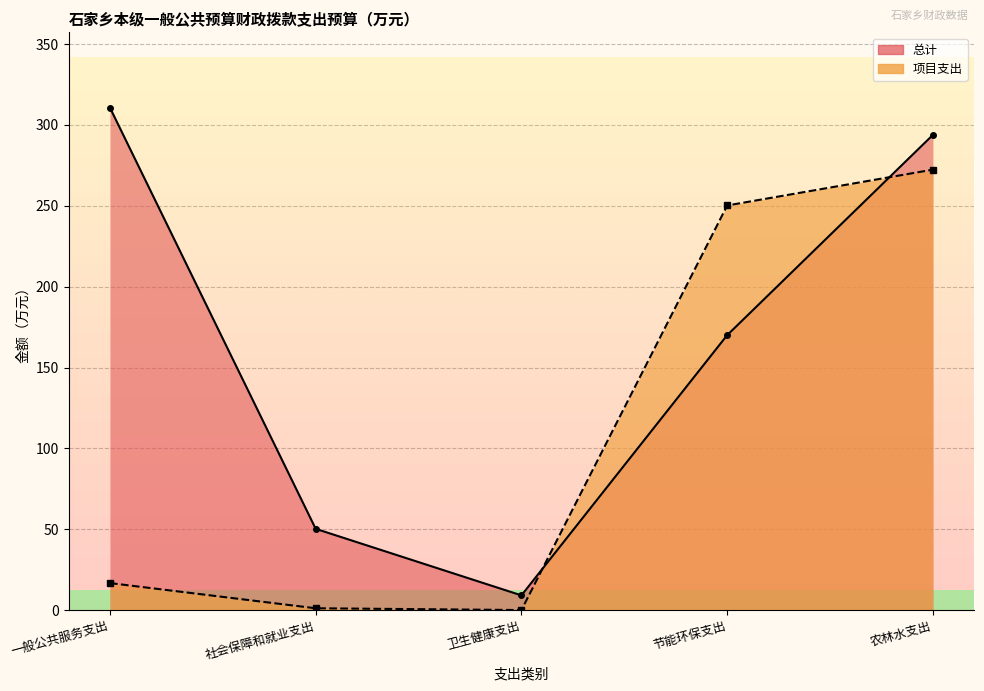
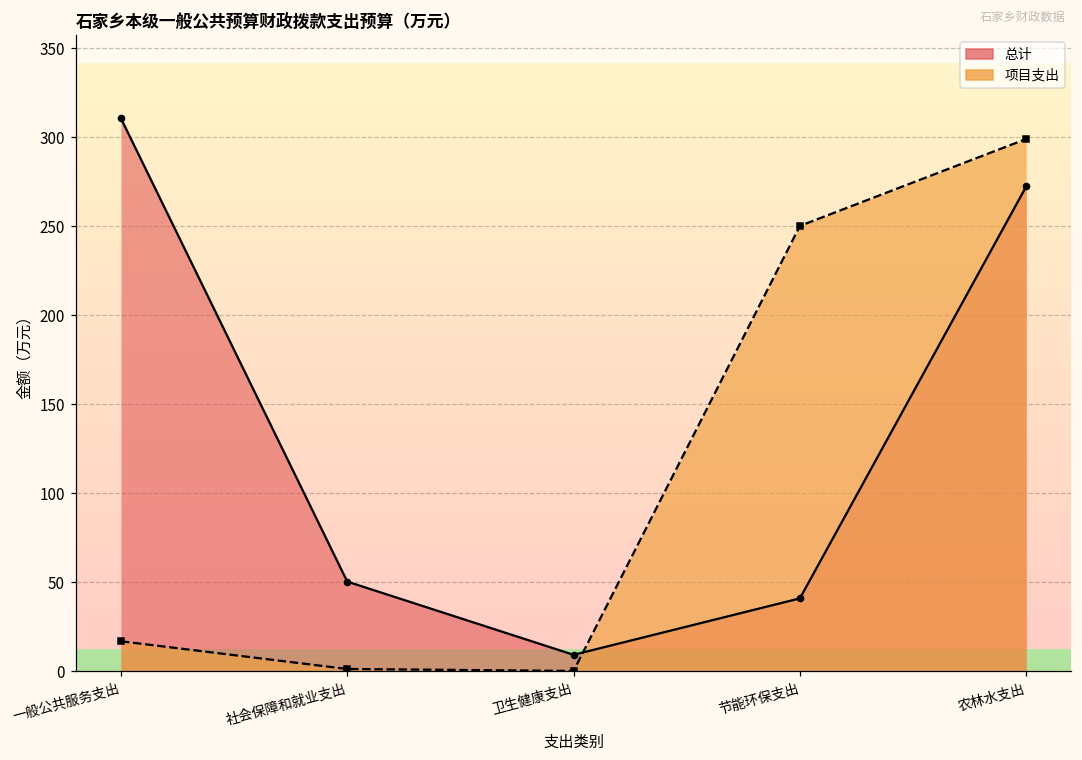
总计, 节能环保支出: 170 -> 41
总计, 农林水支出: 294 -> 272
项目支出, 农林水支出: 272 -> 299
